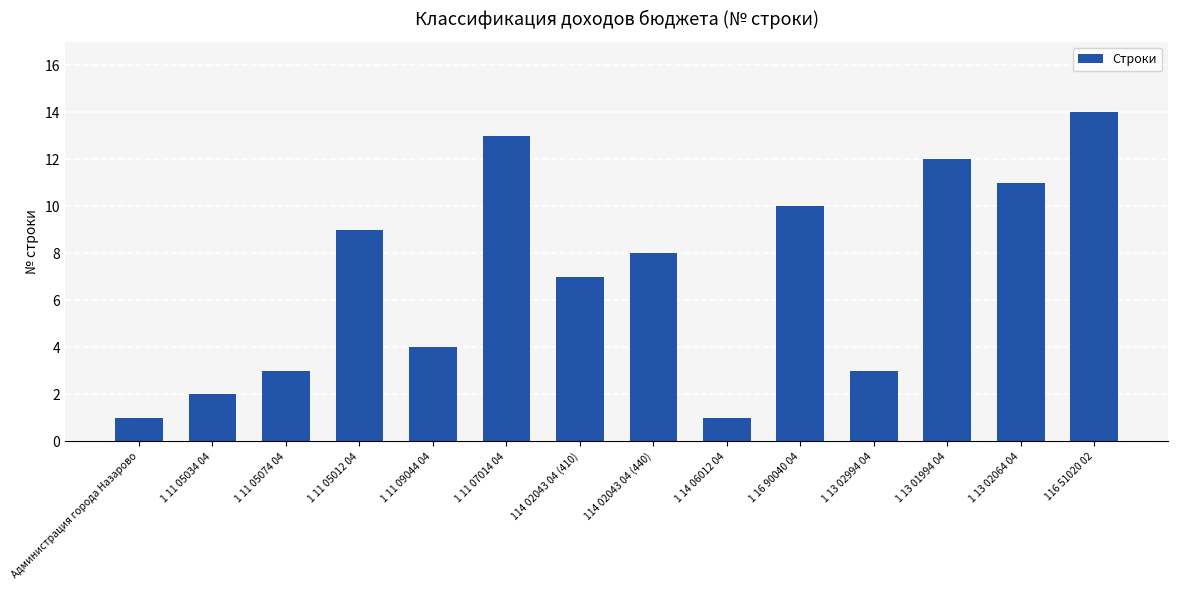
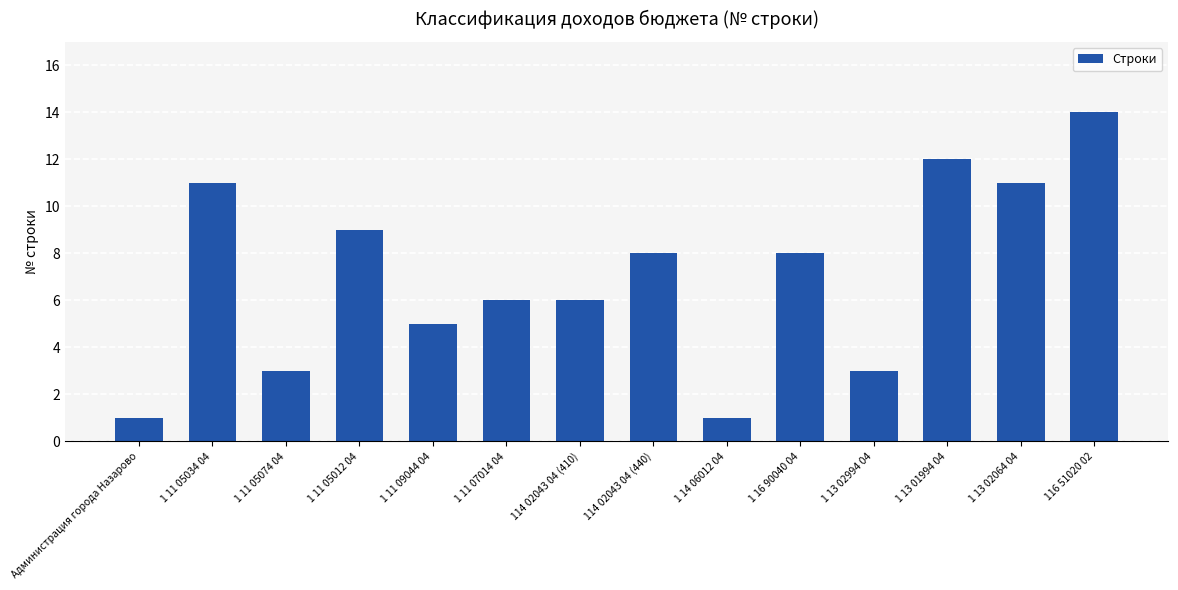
1 11 05034 04: 2 -> 11
1 11 09044 04: 4 -> 5
1 11 07014 04: 13 -> 6
114 02043 04 (410): 7 -> 6
1 16 90040 04: 10 -> 8
